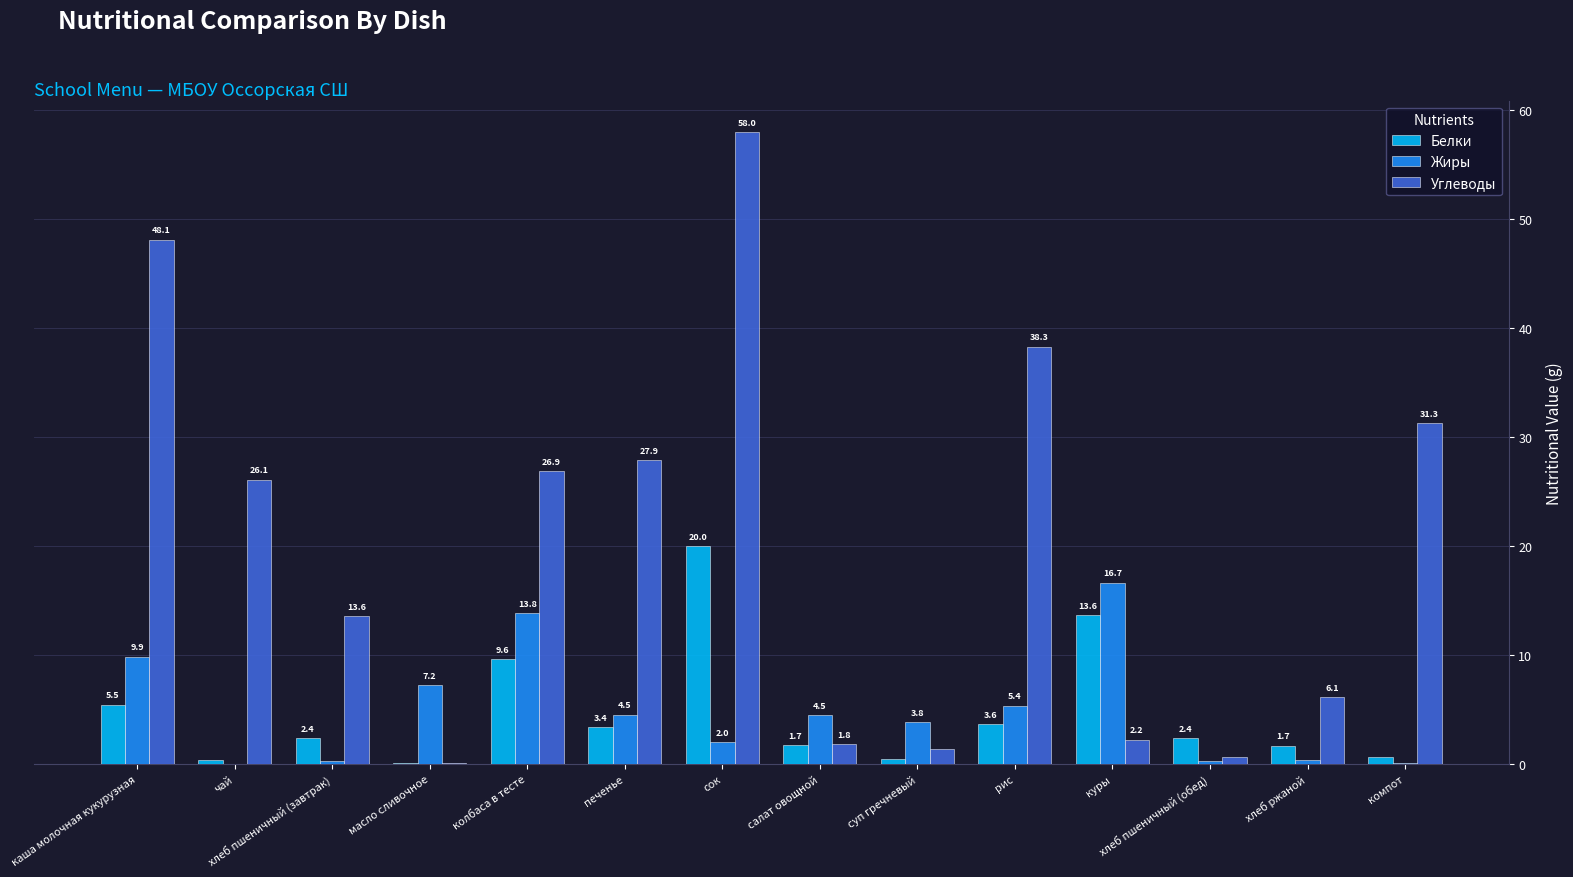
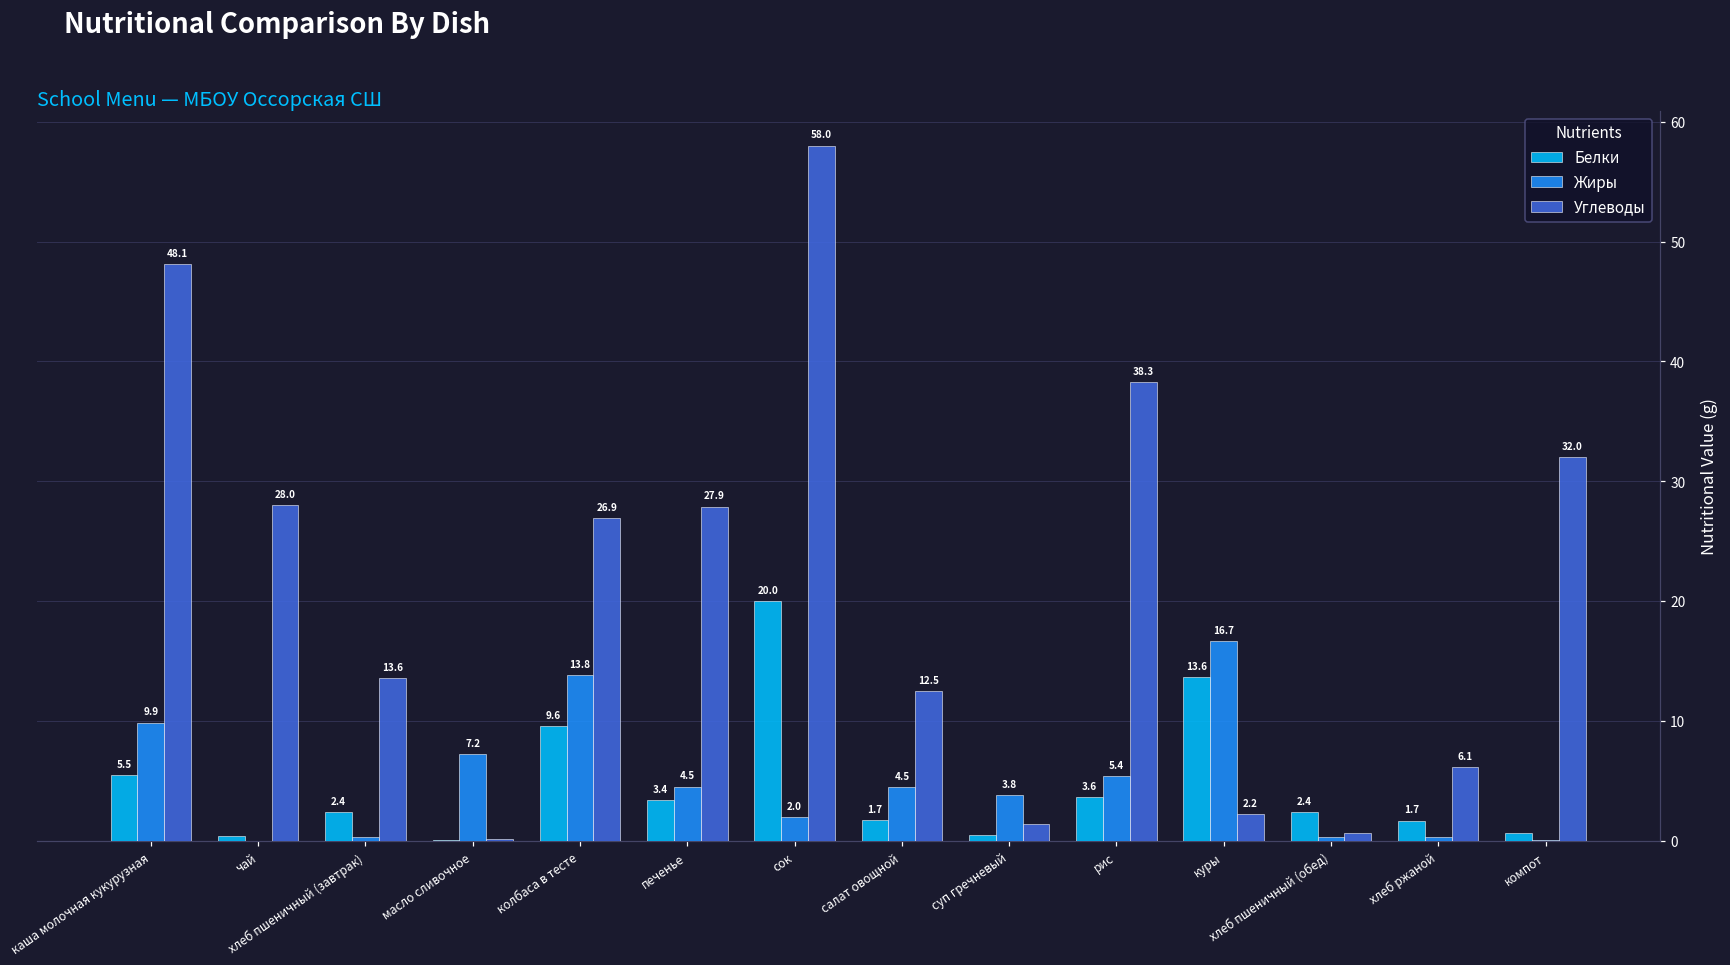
Углеводы, чай: 26.1 -> 28.0
Углеводы, салат овощной: 1.8 -> 12.5
Углеводы, компот: 31.3 -> 32.0
